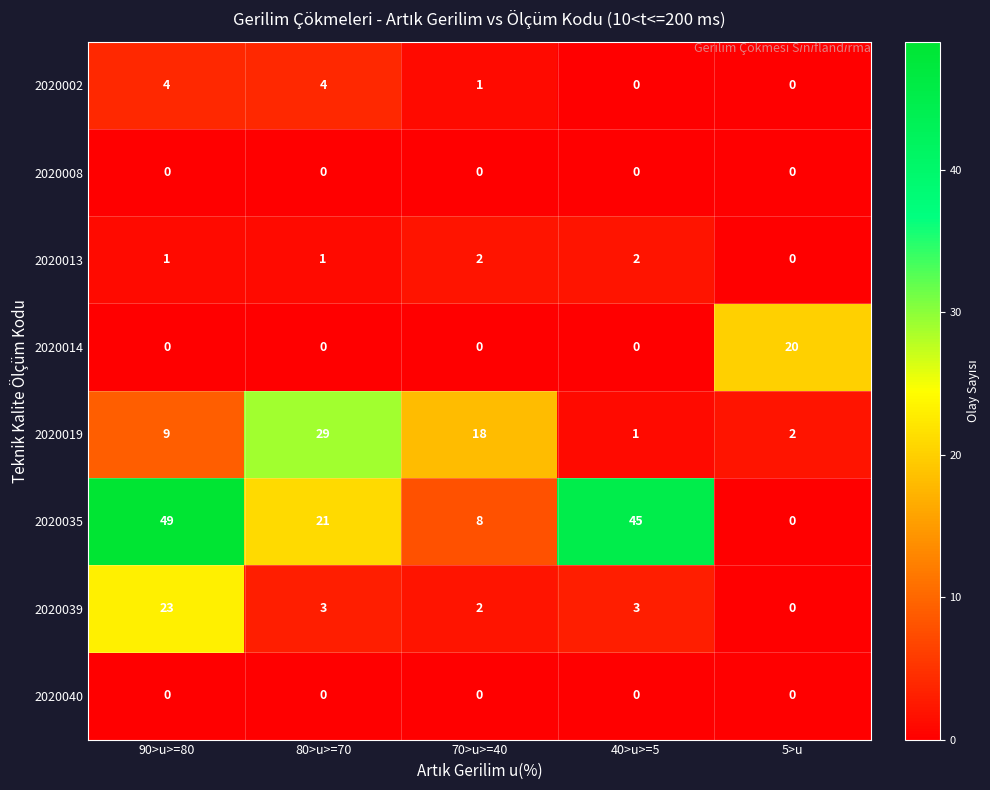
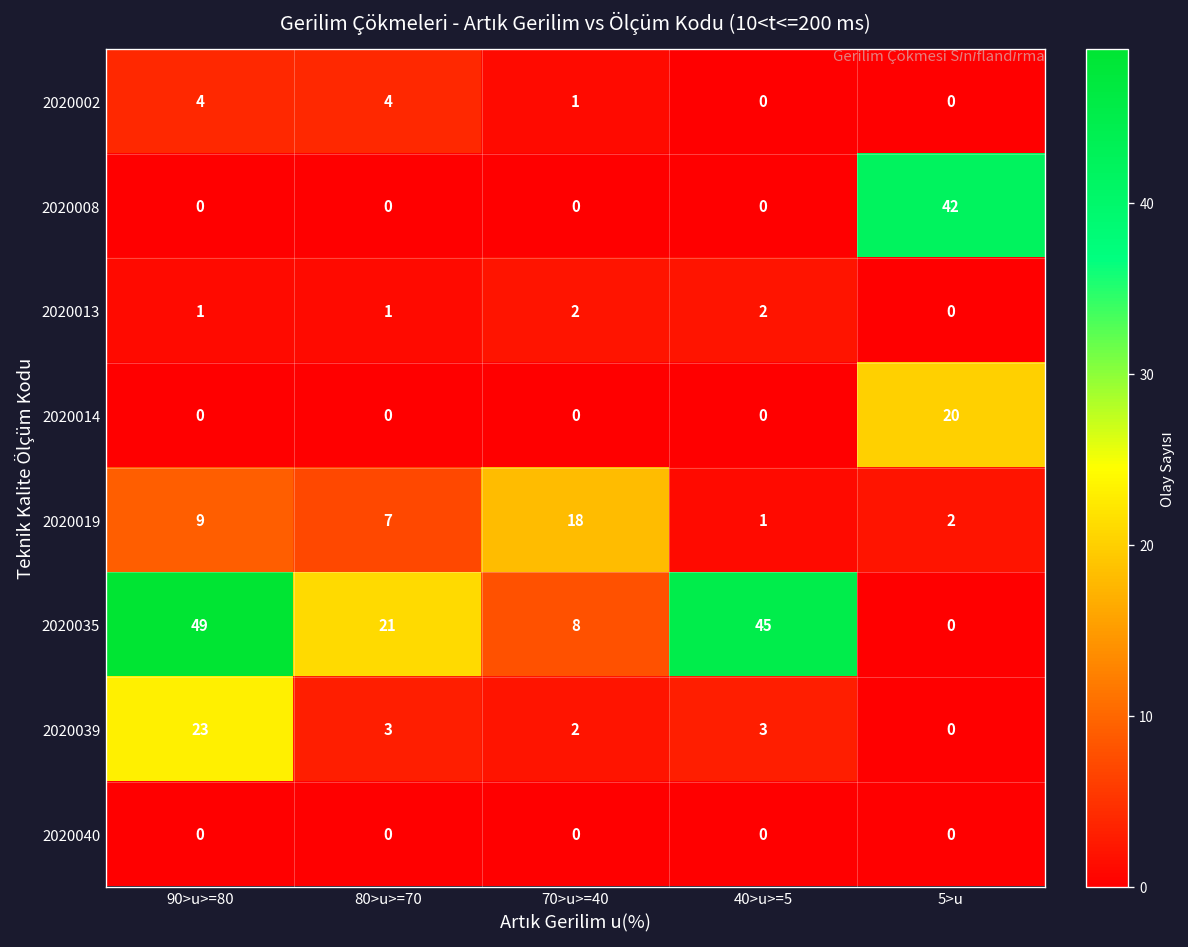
2020008, 5>u: 0 -> 42
2020019, 80>u>=70: 29 -> 7
